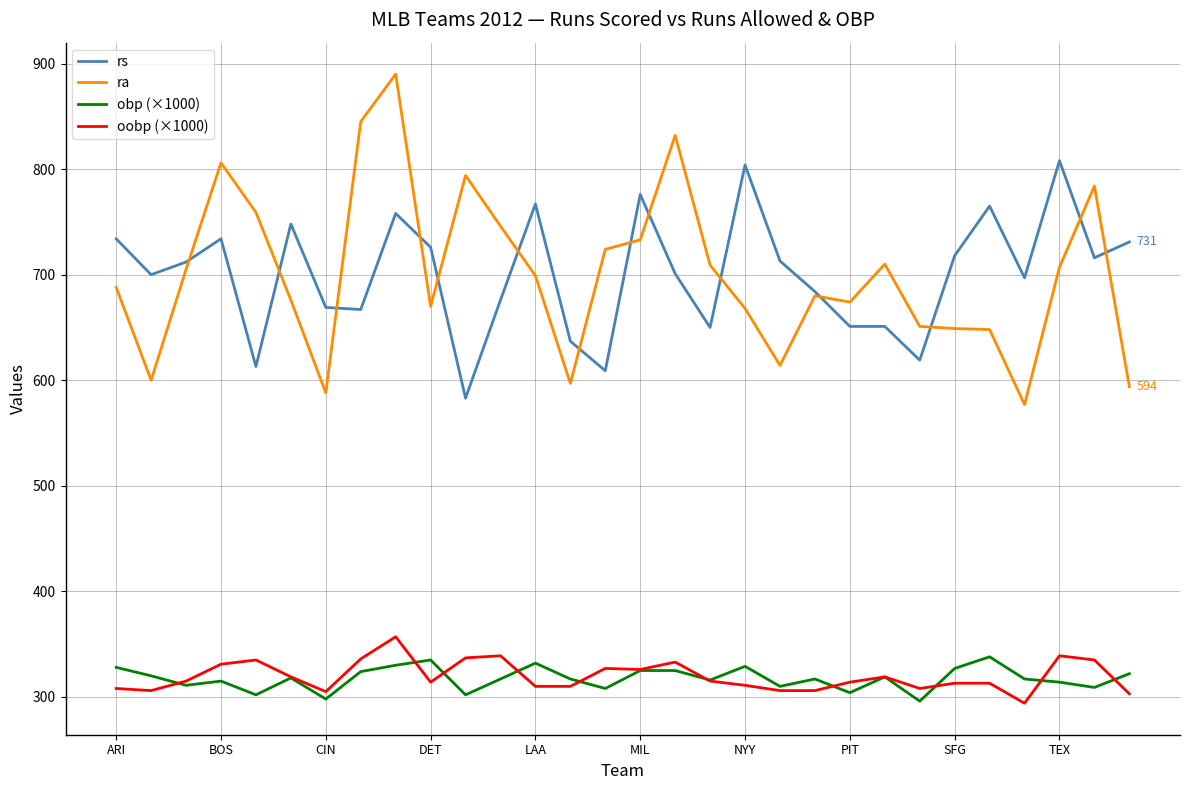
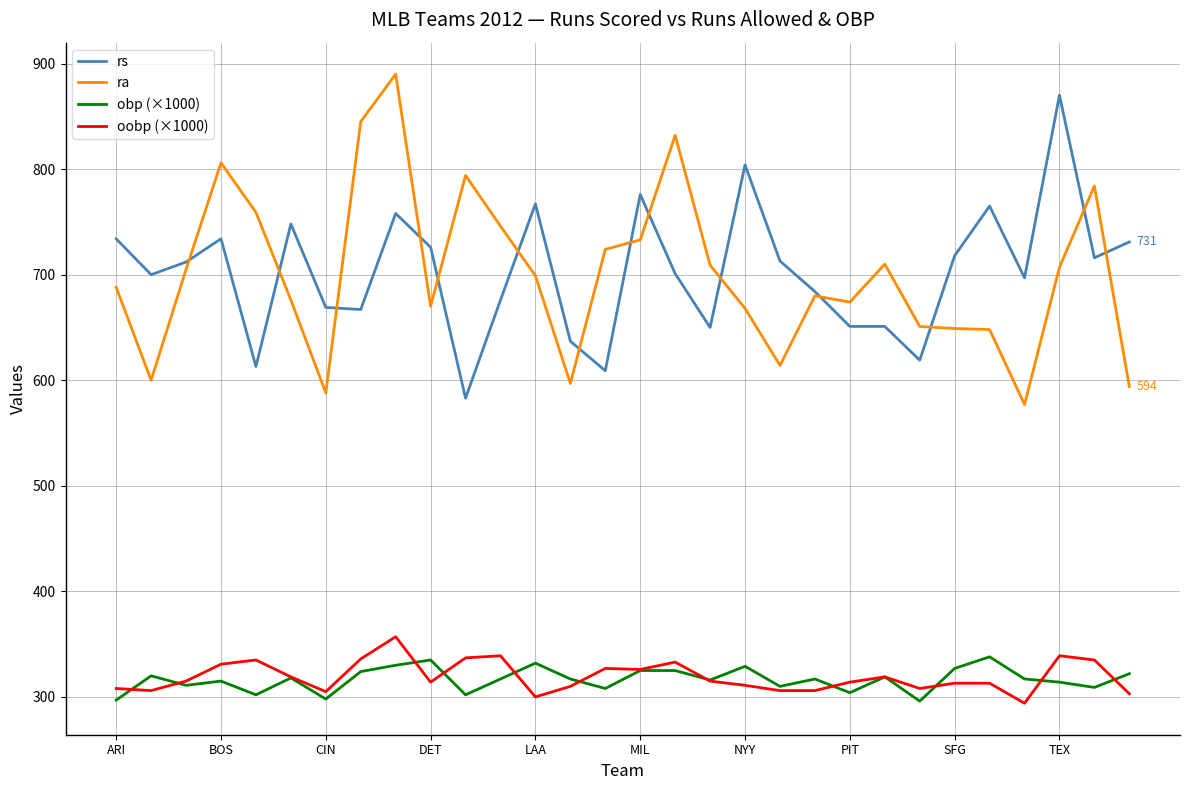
obp (×1000), ARI: 328 -> 297
oobp (×1000), LAA: 310 -> 300
rs, TEX: 808 -> 870
